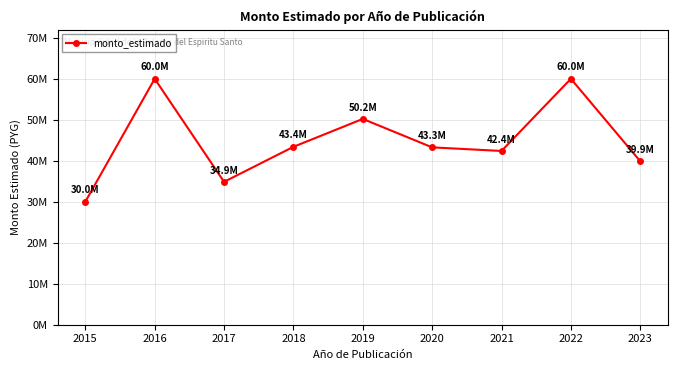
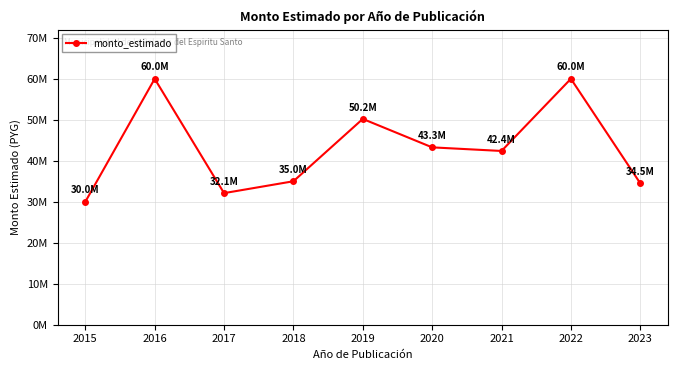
2017: 34.9M -> 32.1M
2018: 43.4M -> 35.0M
2023: 39.9M -> 34.5M
